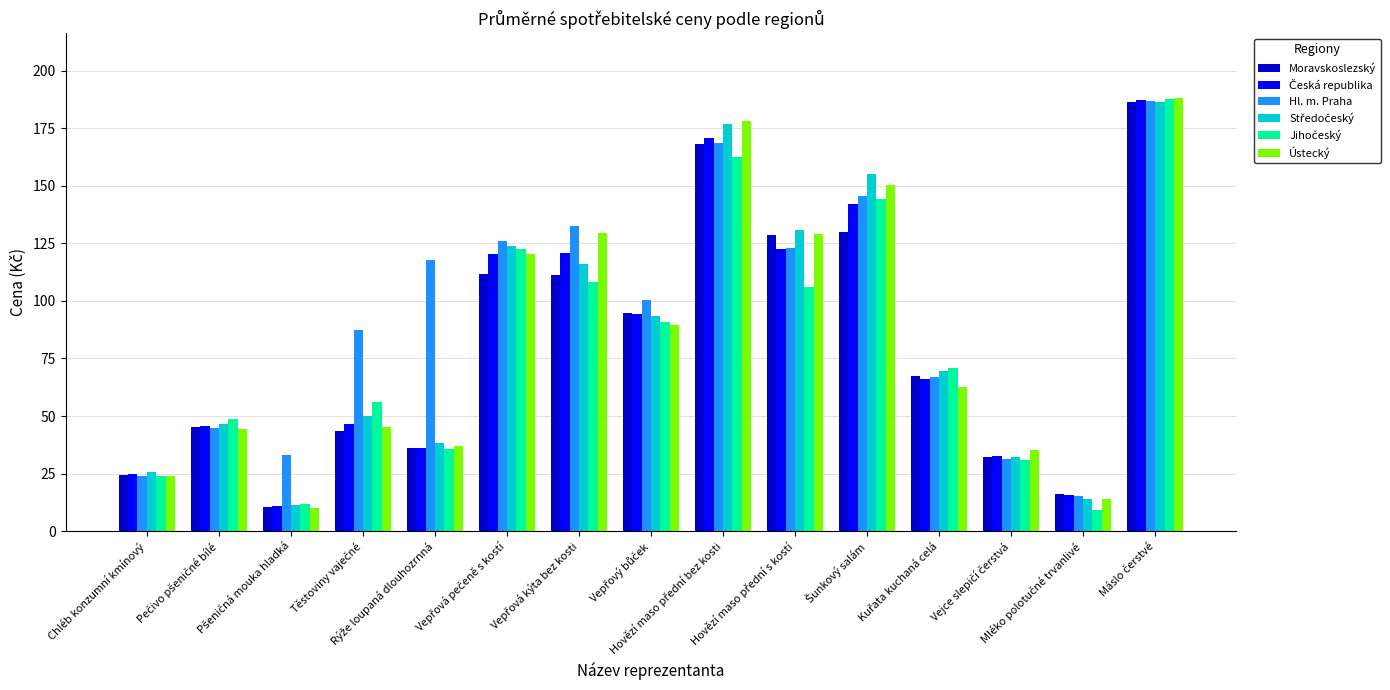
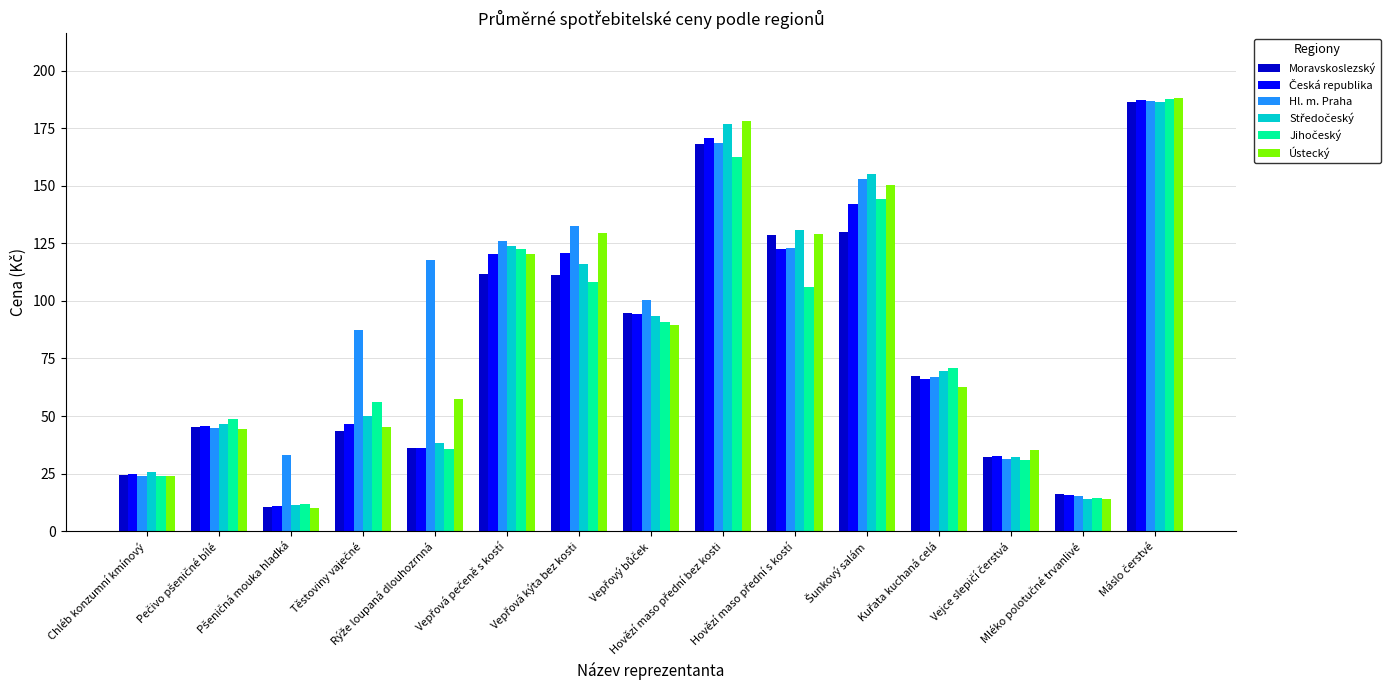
Ústecký, Rýže loupaná dlouhozrnná: 37 -> 57
Hl. m. Praha, Šunkový salám: 146 -> 153
Jihočeský, Mléko polotučné trvanlivé: 9 -> 14
